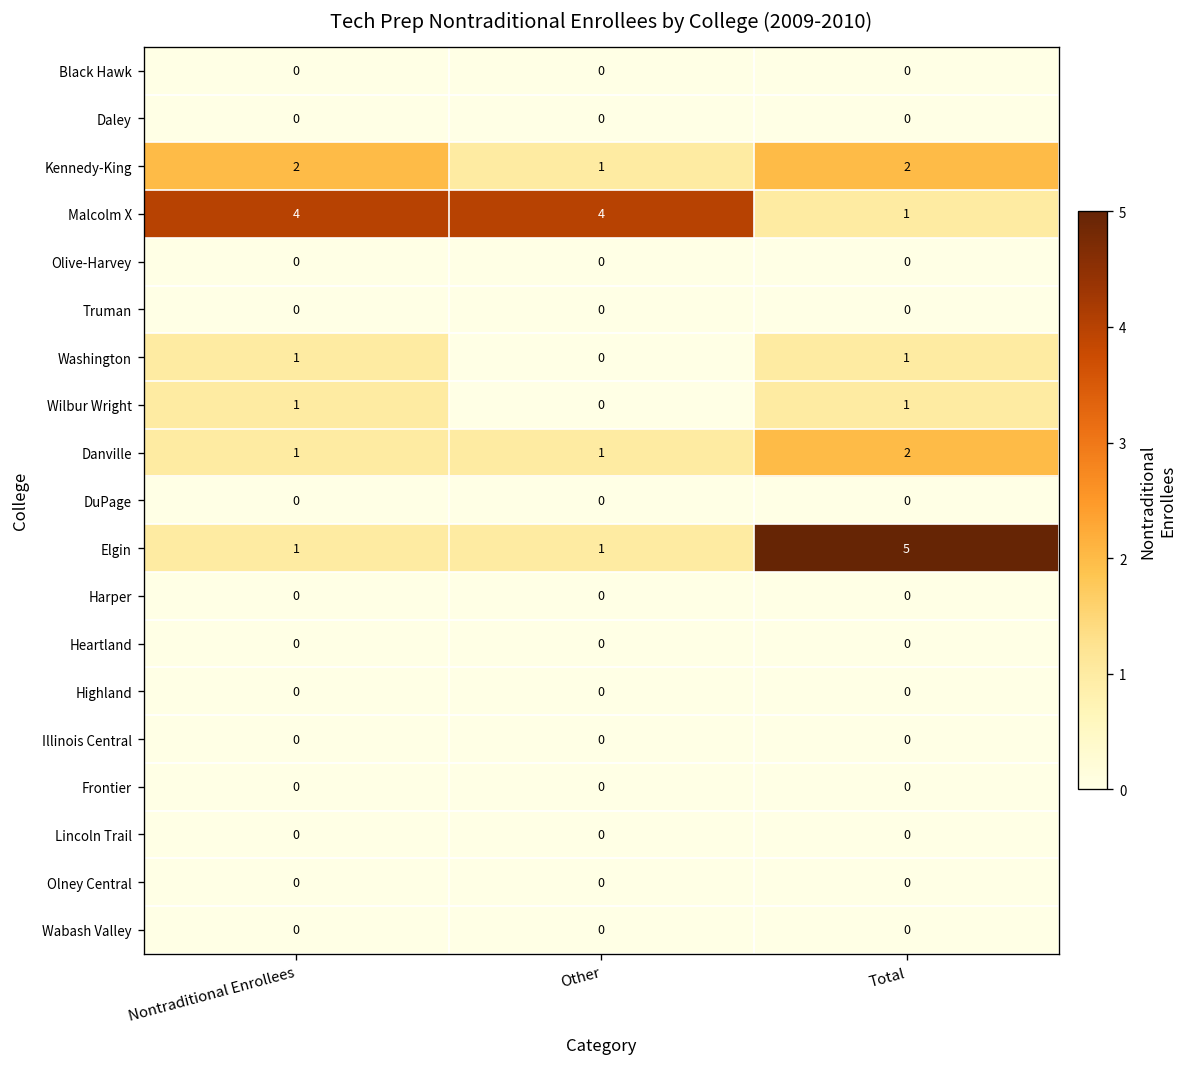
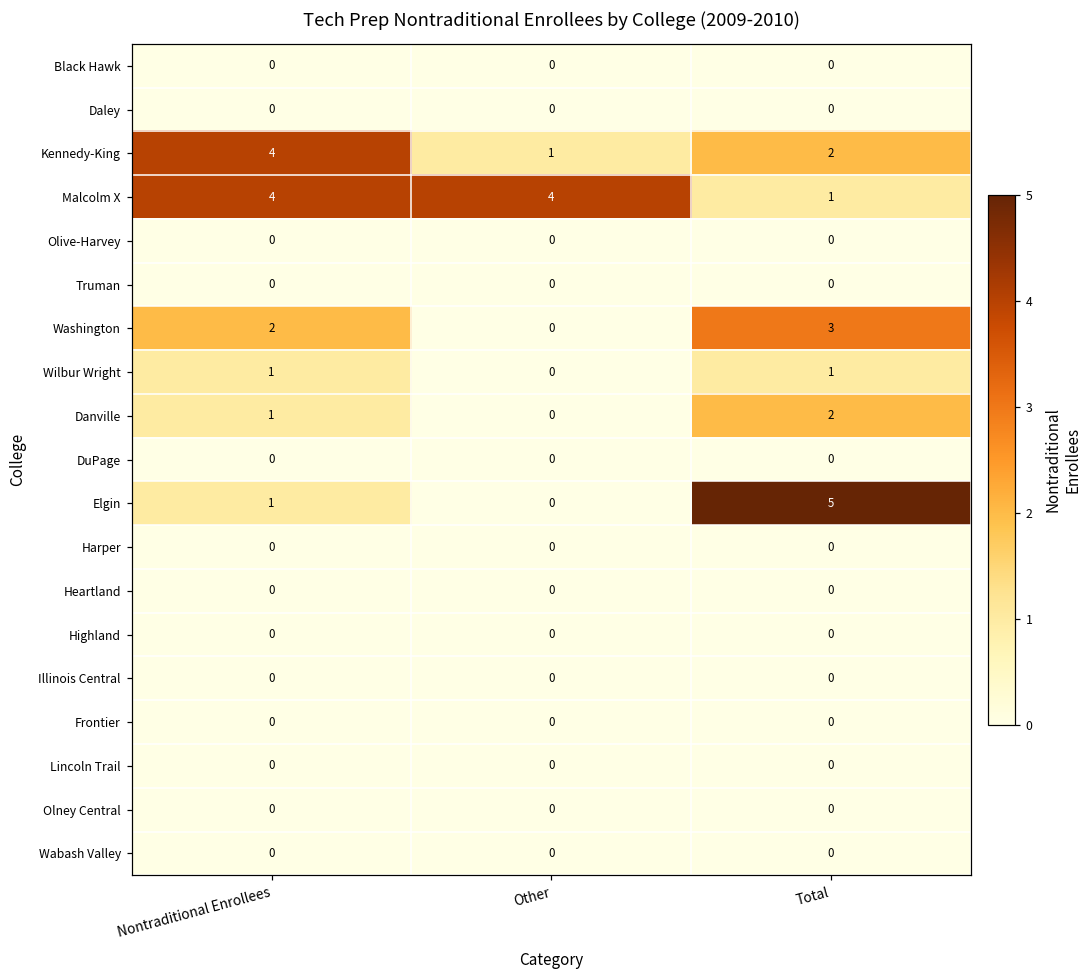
Kennedy-King, Nontraditional Enrollees: 2 -> 4
Washington, Nontraditional Enrollees: 1 -> 2
Washington, Total: 1 -> 3
Danville, Other: 1 -> 0
Elgin, Other: 1 -> 0
